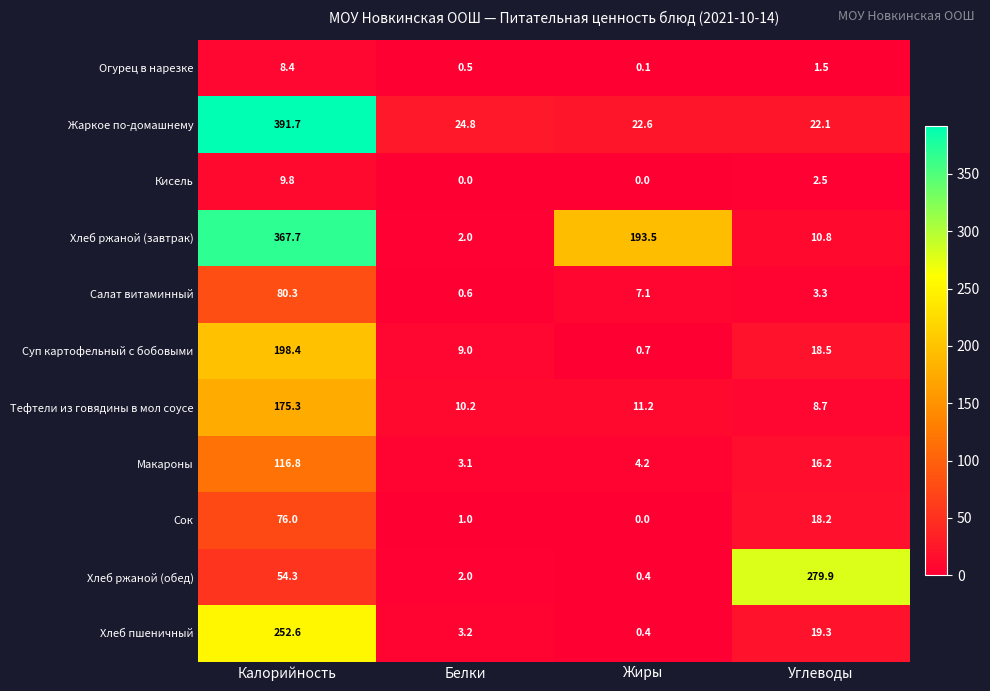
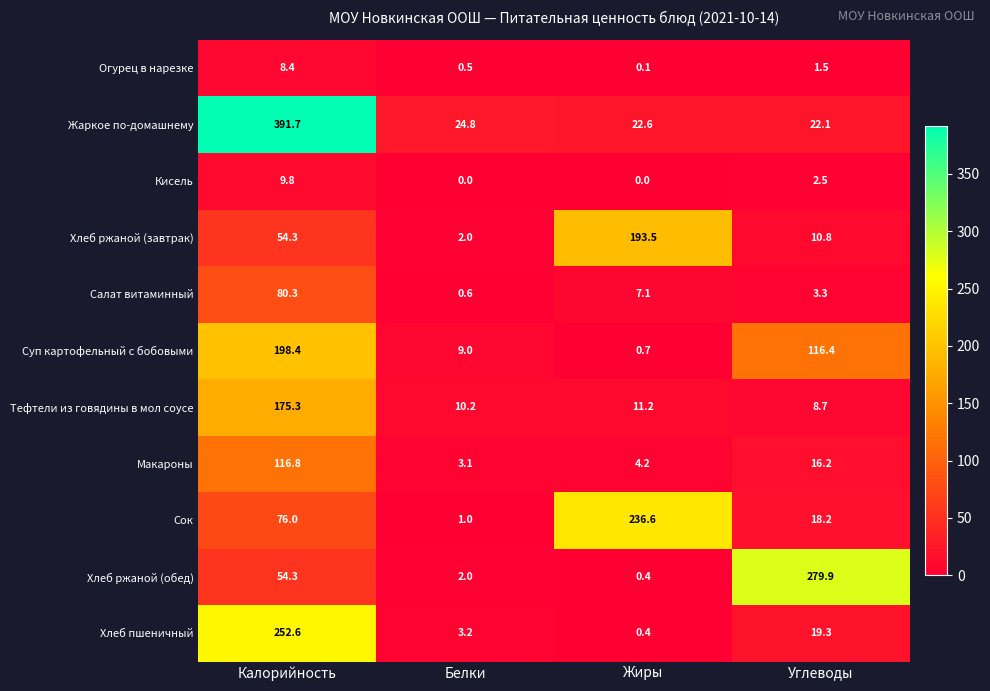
Хлеб ржаной (завтрак), Калорийность: 367.7 -> 54.3
Суп картофельный с бобовыми, Углеводы: 18.5 -> 116.4
Сок, Жиры: 0.0 -> 236.6
